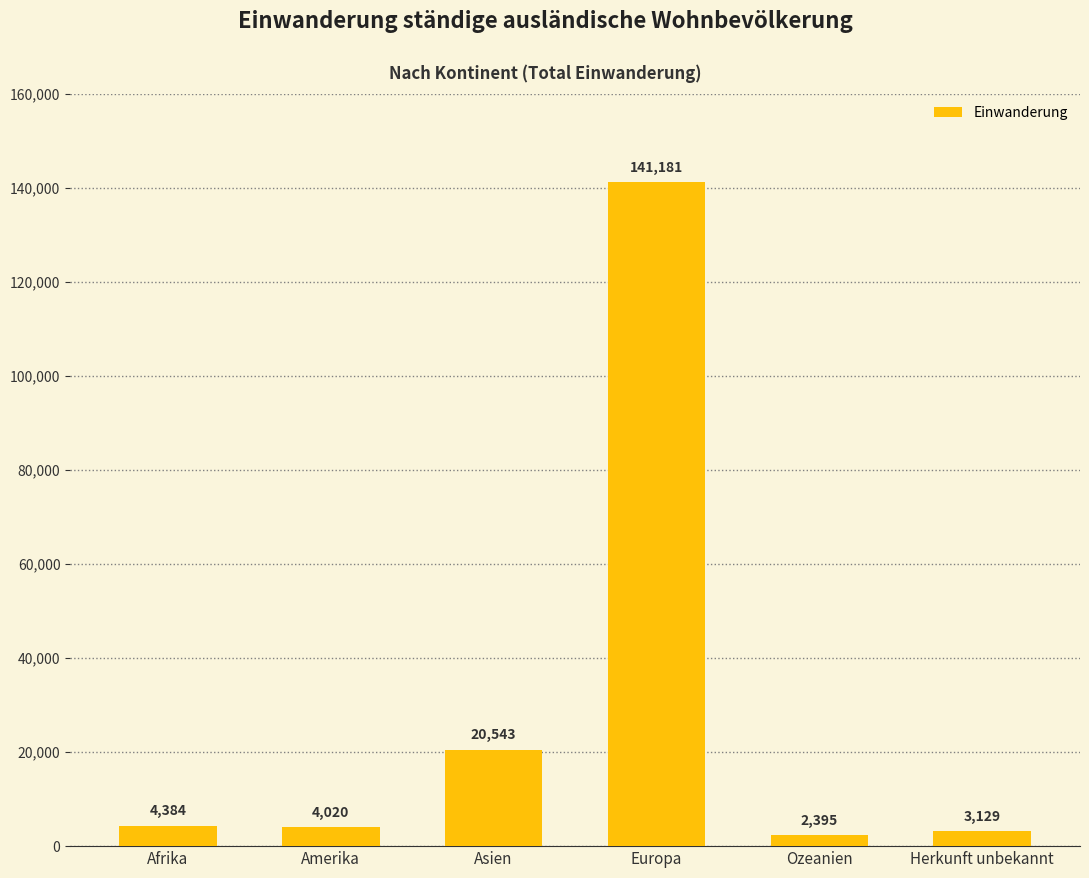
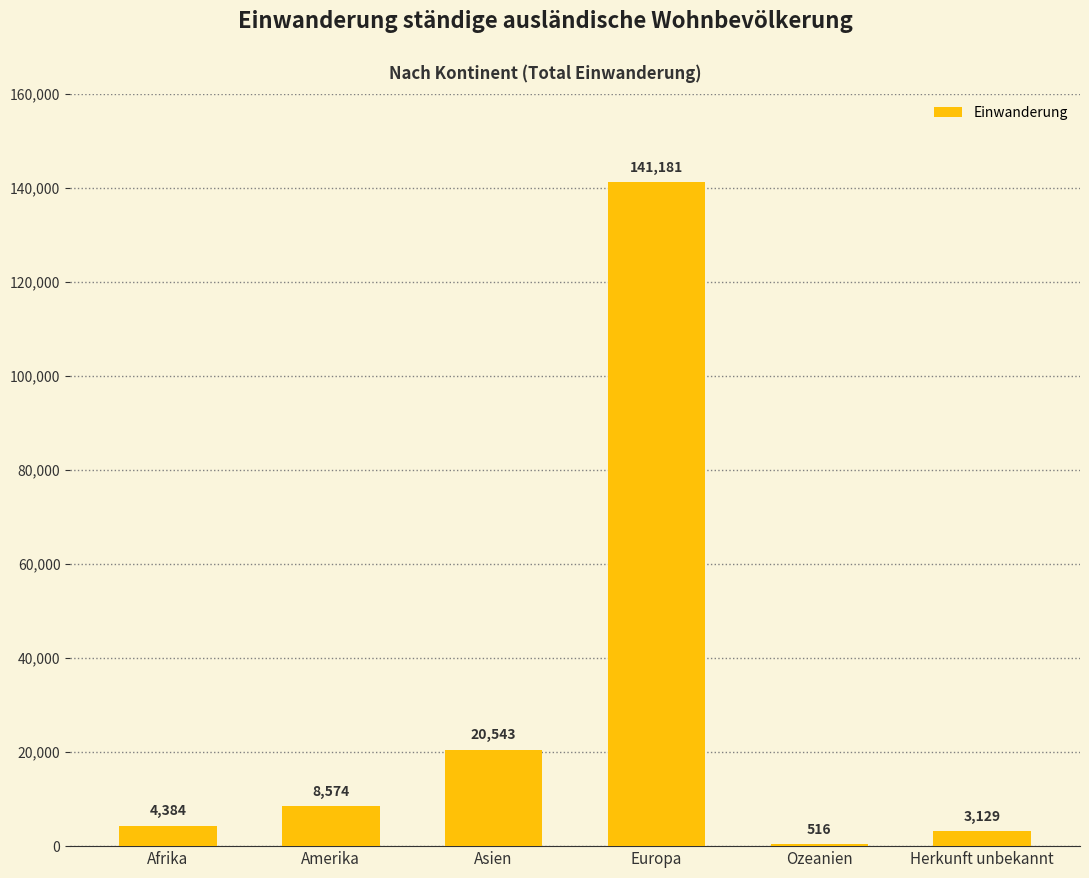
Amerika: 4,020 -> 8,574
Ozeanien: 2,395 -> 516
